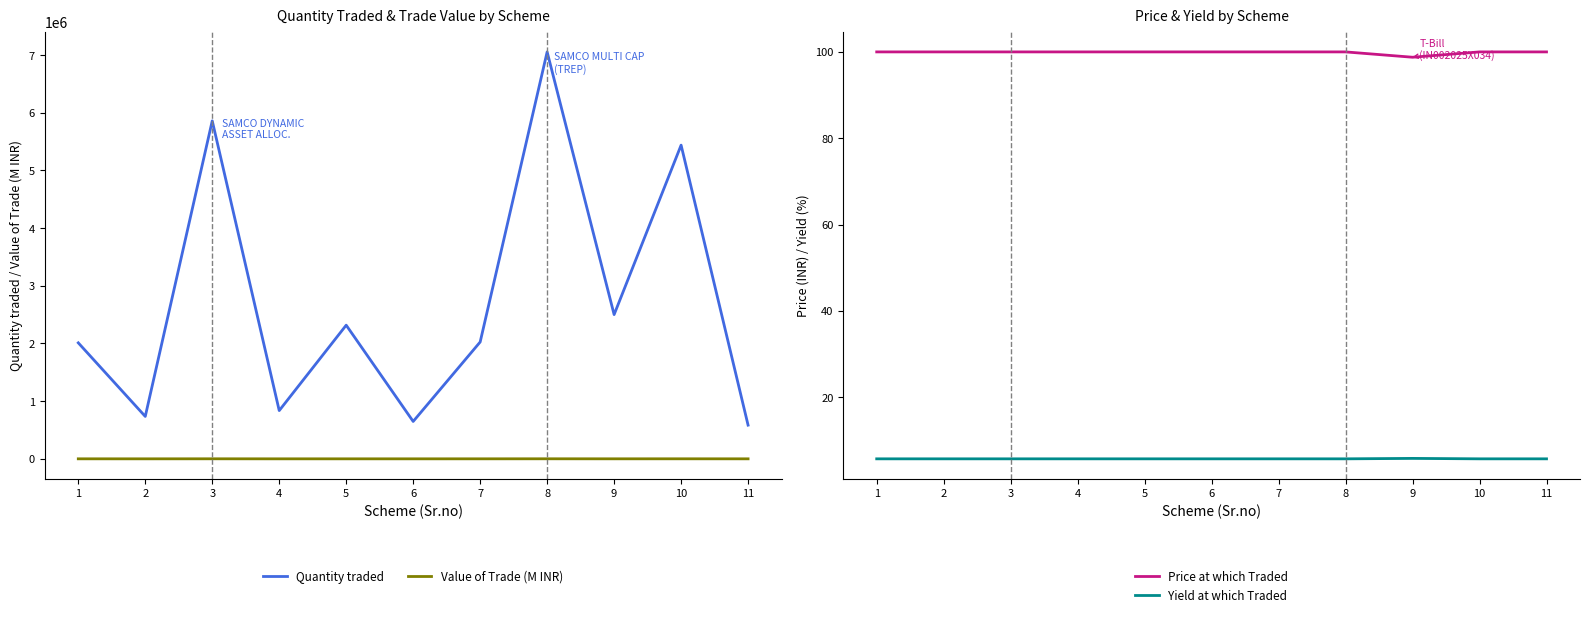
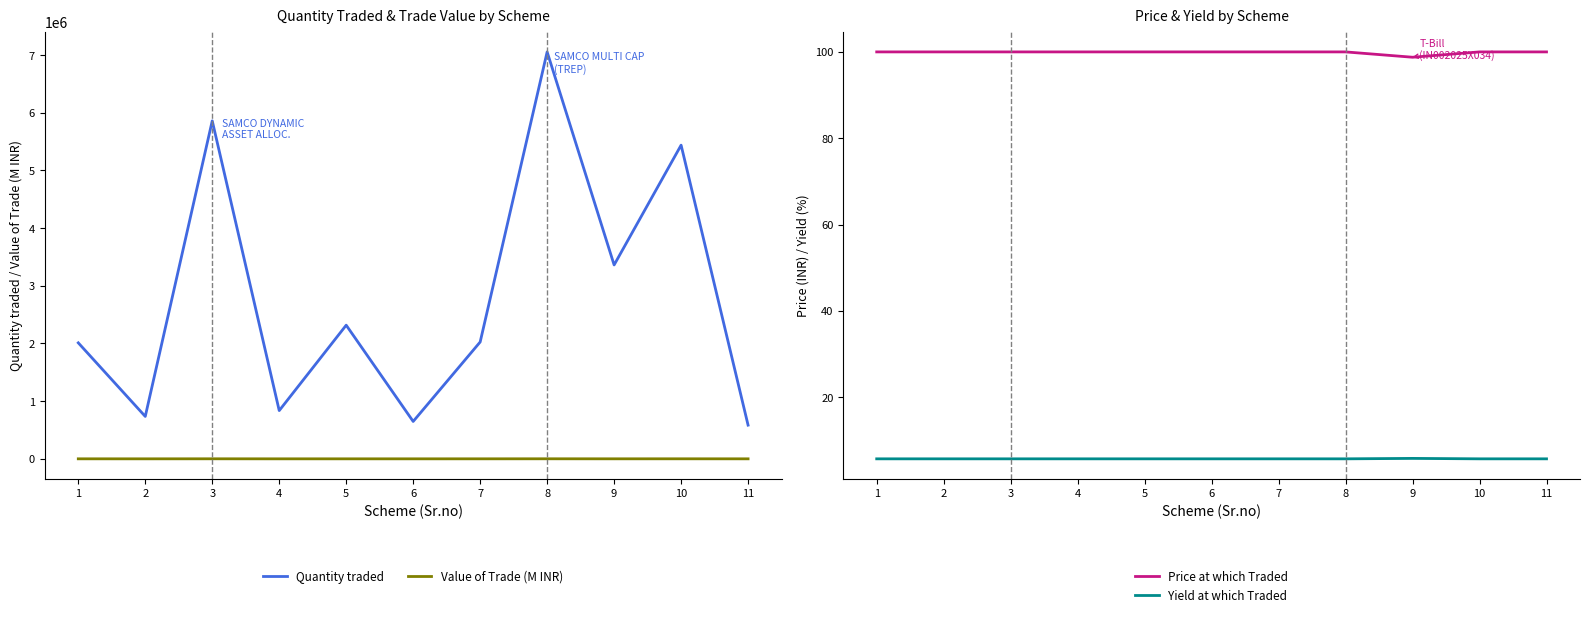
Quantity Traded & Trade Value by Scheme, Quantity traded, 9: 2500000 -> 3400000
